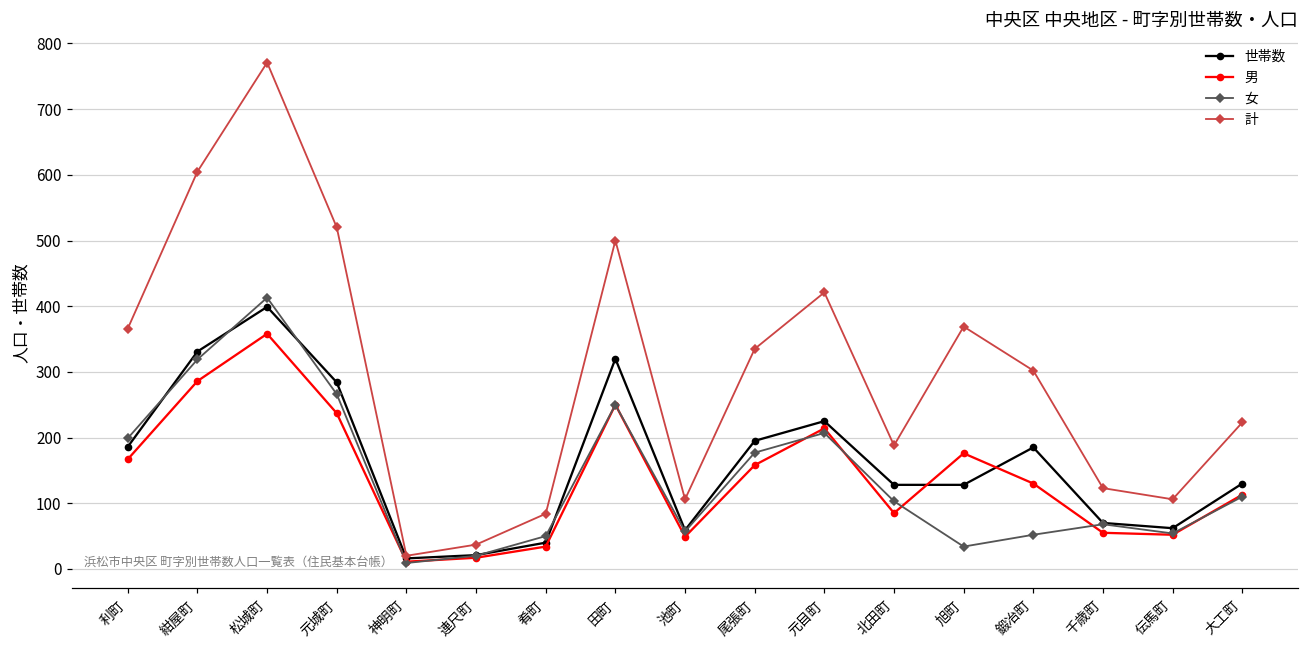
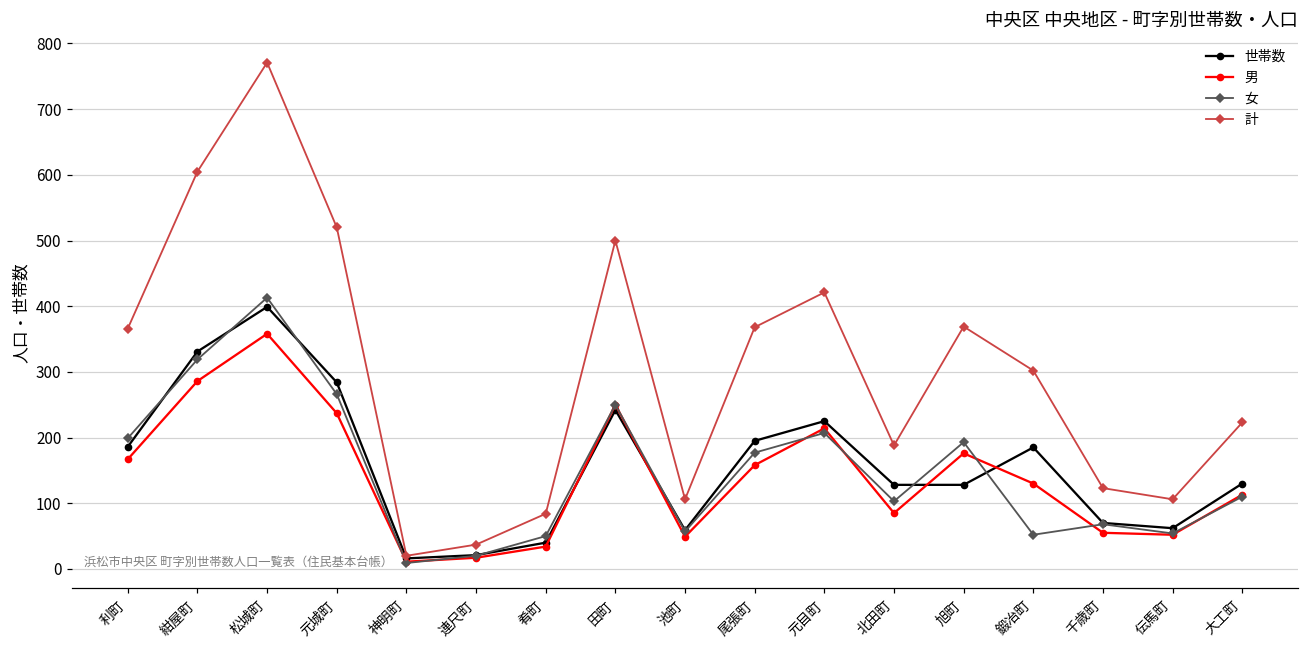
世帯数, 田町: 320 -> 240
計, 尾張町: 340 -> 370
女, 旭町: 30 -> 190
